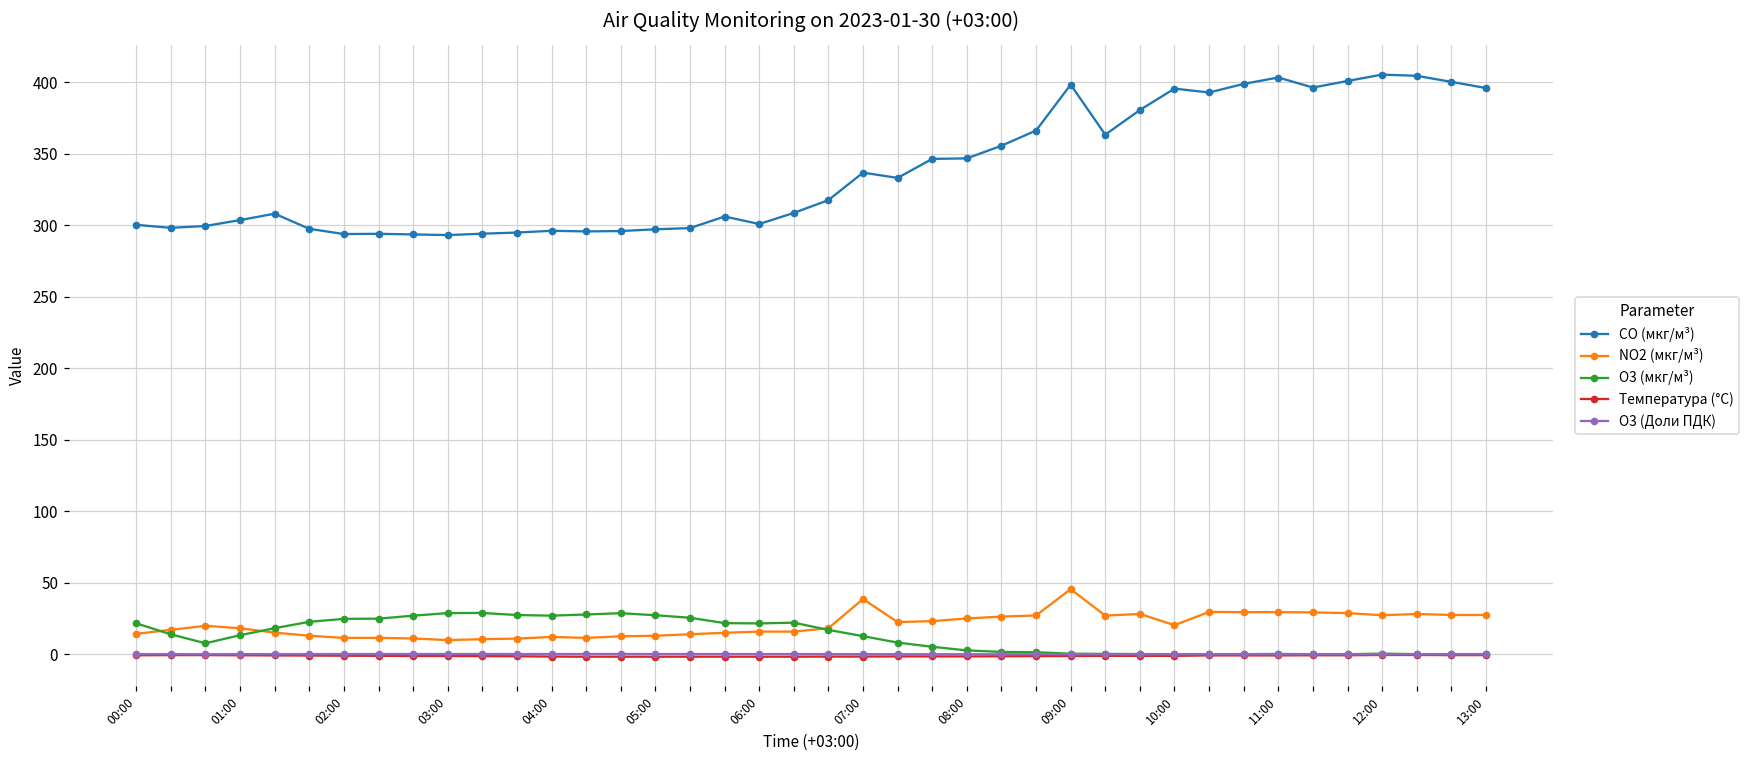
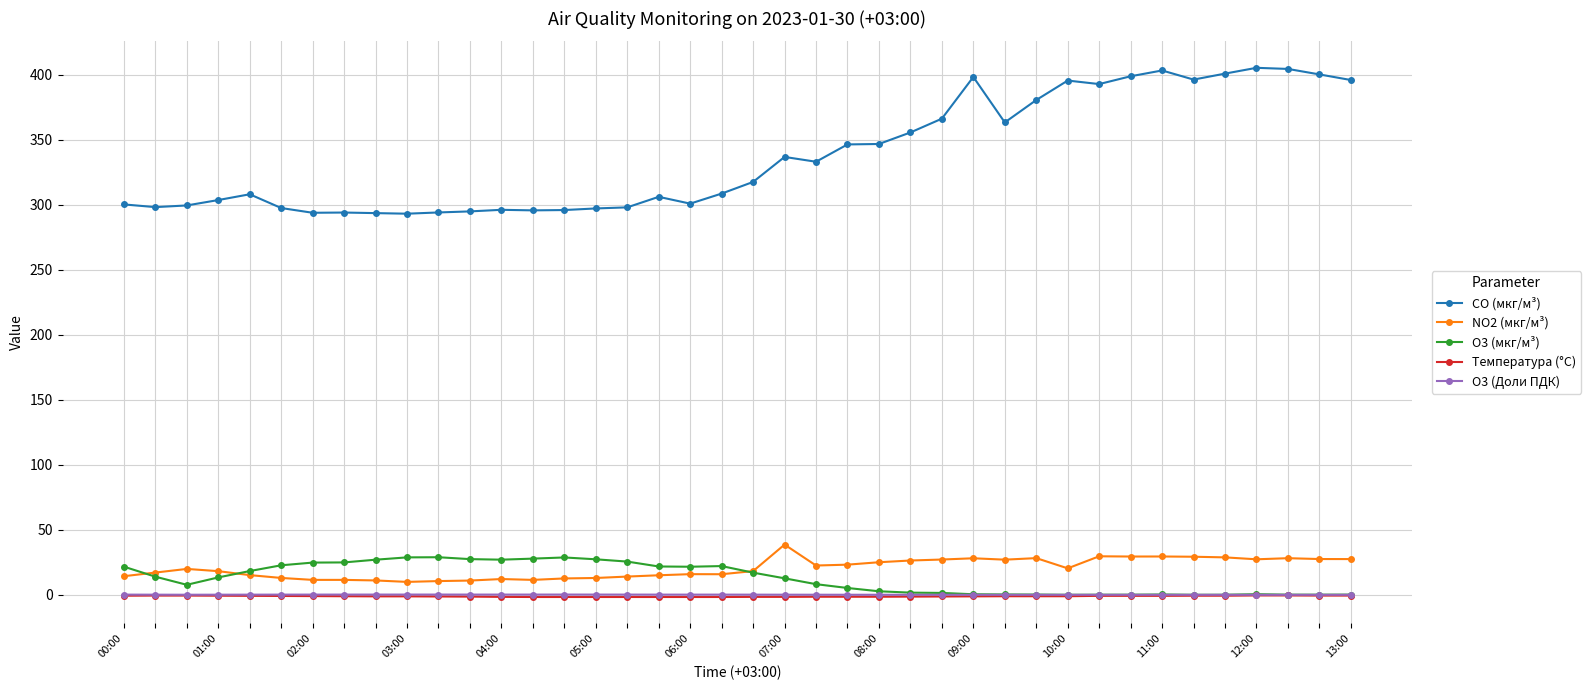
NO2 (мкг/м³), 09:00: 46 -> 28
